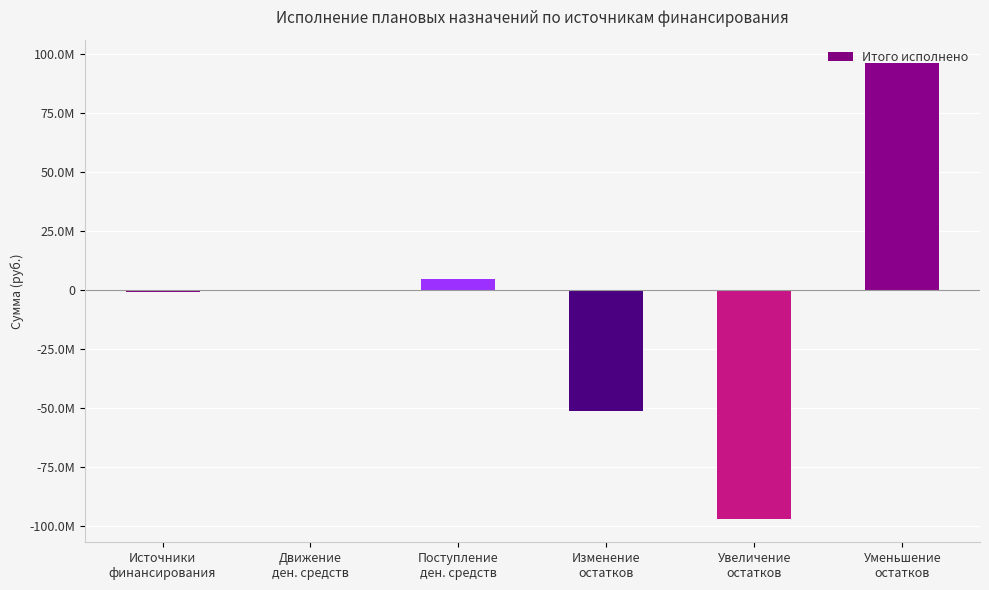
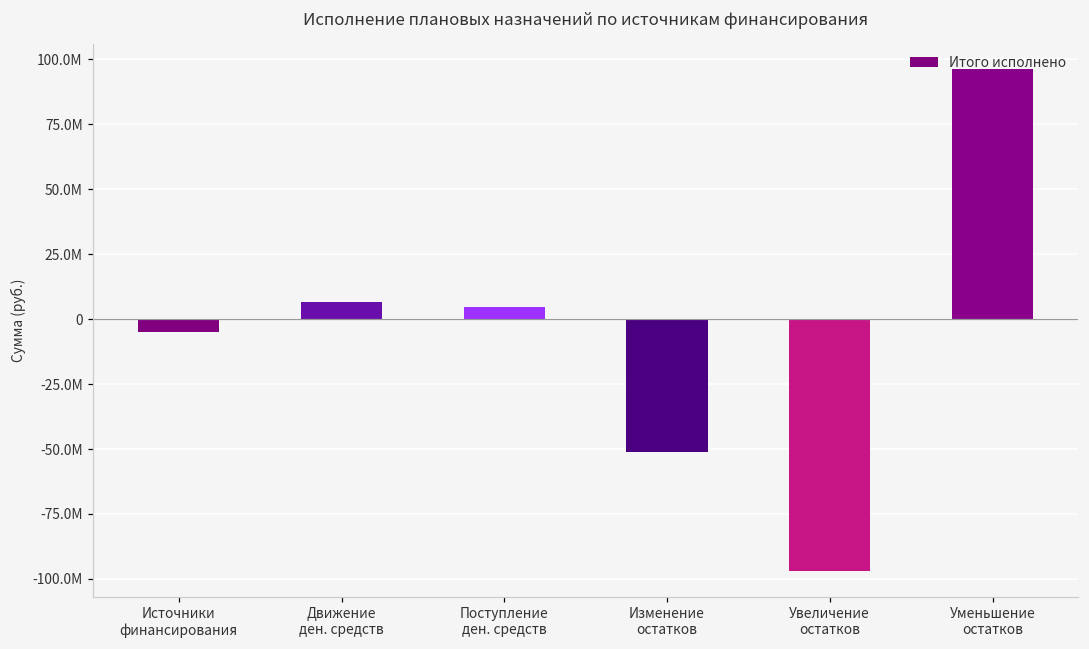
Источники финансирования: -1000000 -> -5000000
Движение ден. средств: 0 -> 7000000
